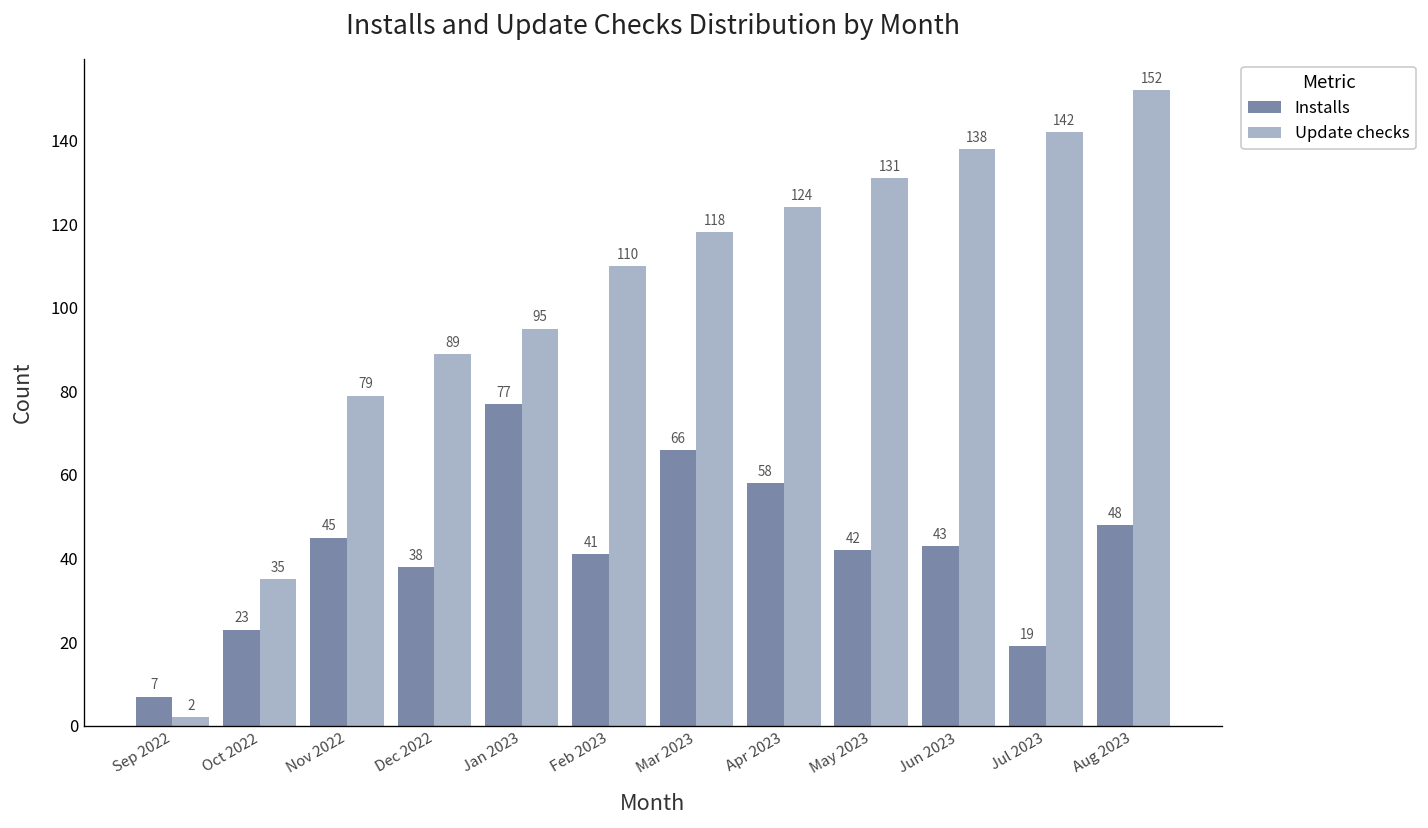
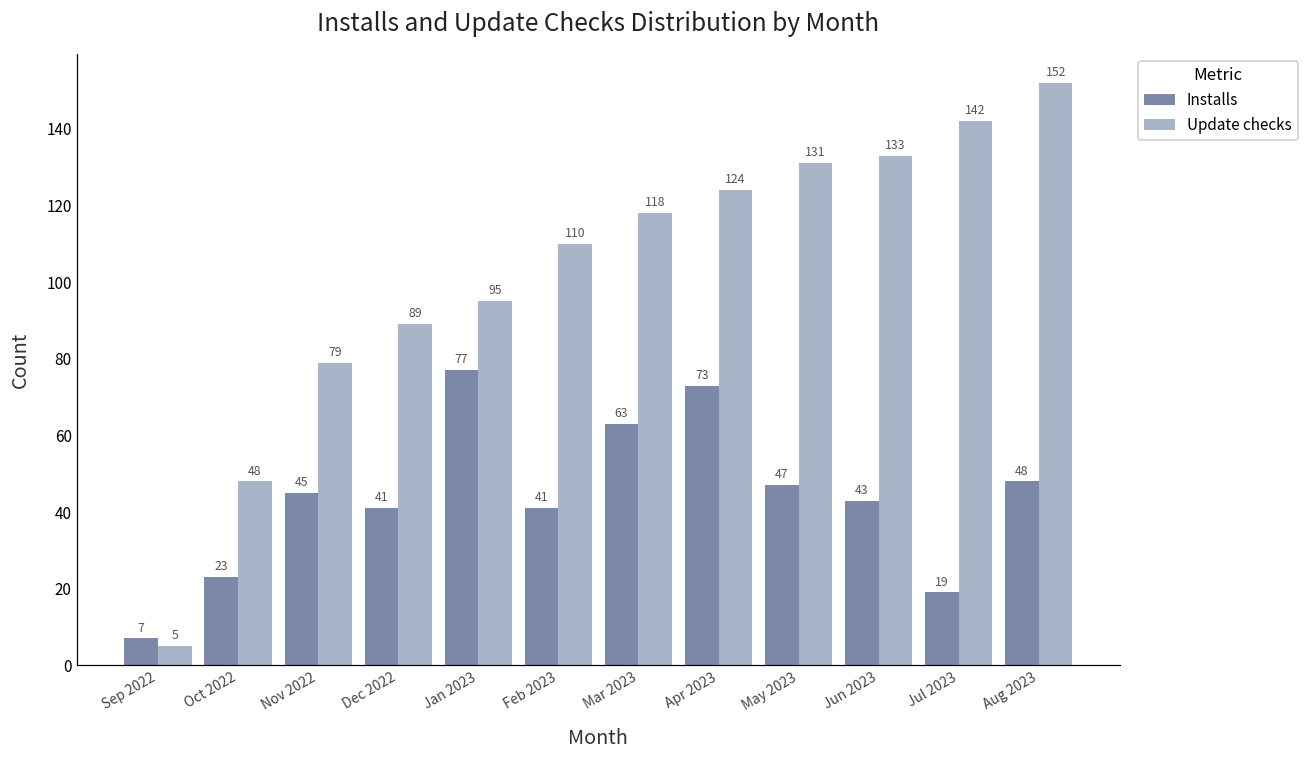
Update checks, Sep 2022: 2 -> 5
Update checks, Oct 2022: 35 -> 48
Installs, Dec 2022: 38 -> 41
Installs, Mar 2023: 66 -> 63
Installs, Apr 2023: 58 -> 73
Installs, May 2023: 42 -> 47
Update checks, Jun 2023: 138 -> 133
